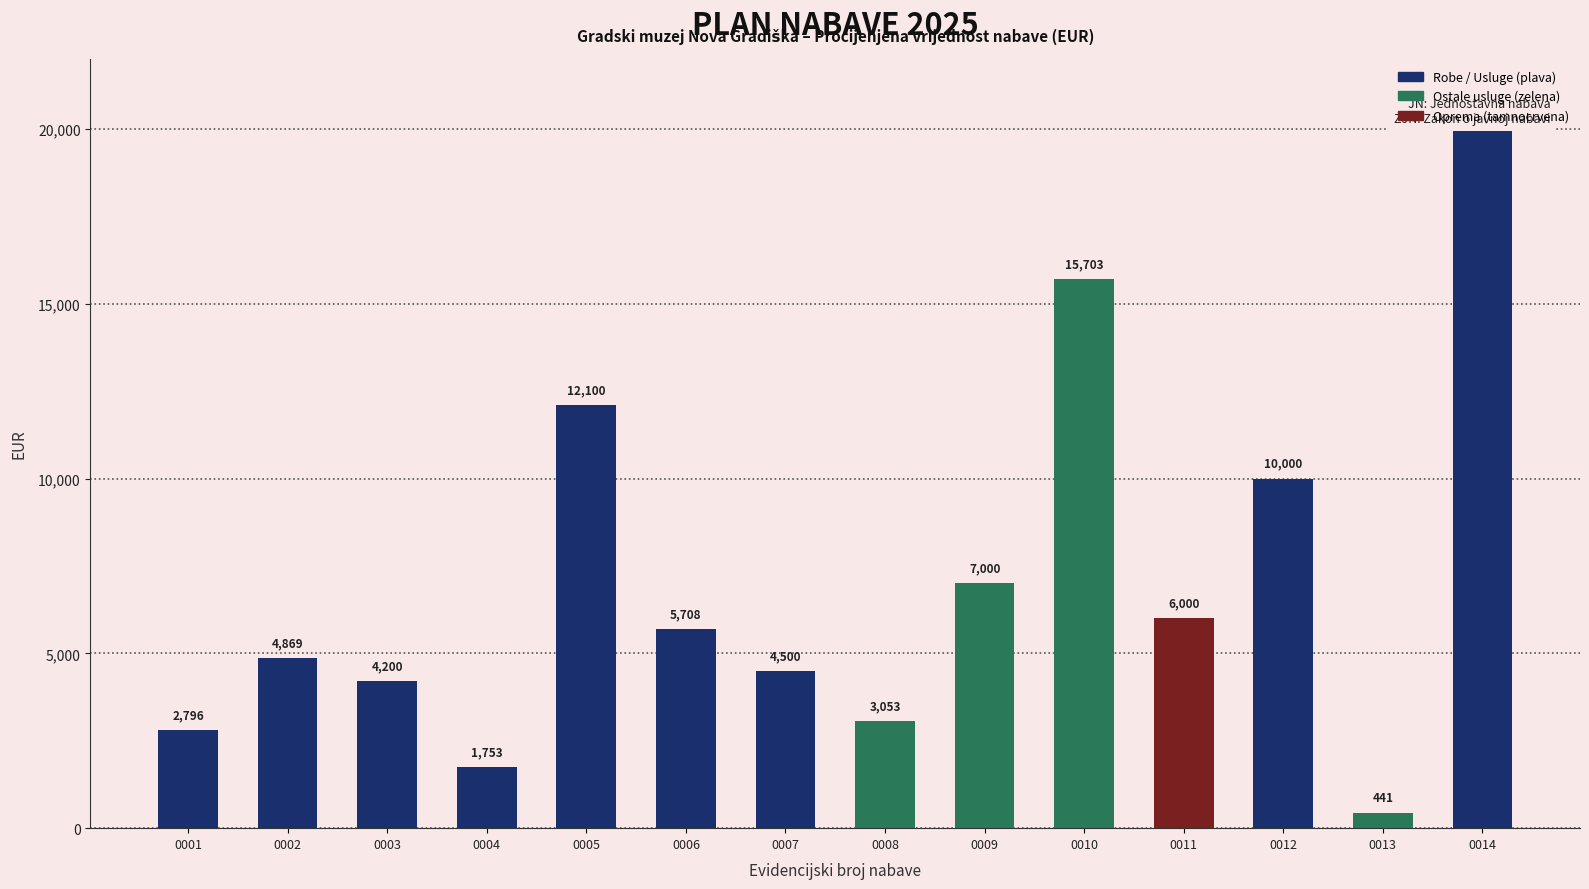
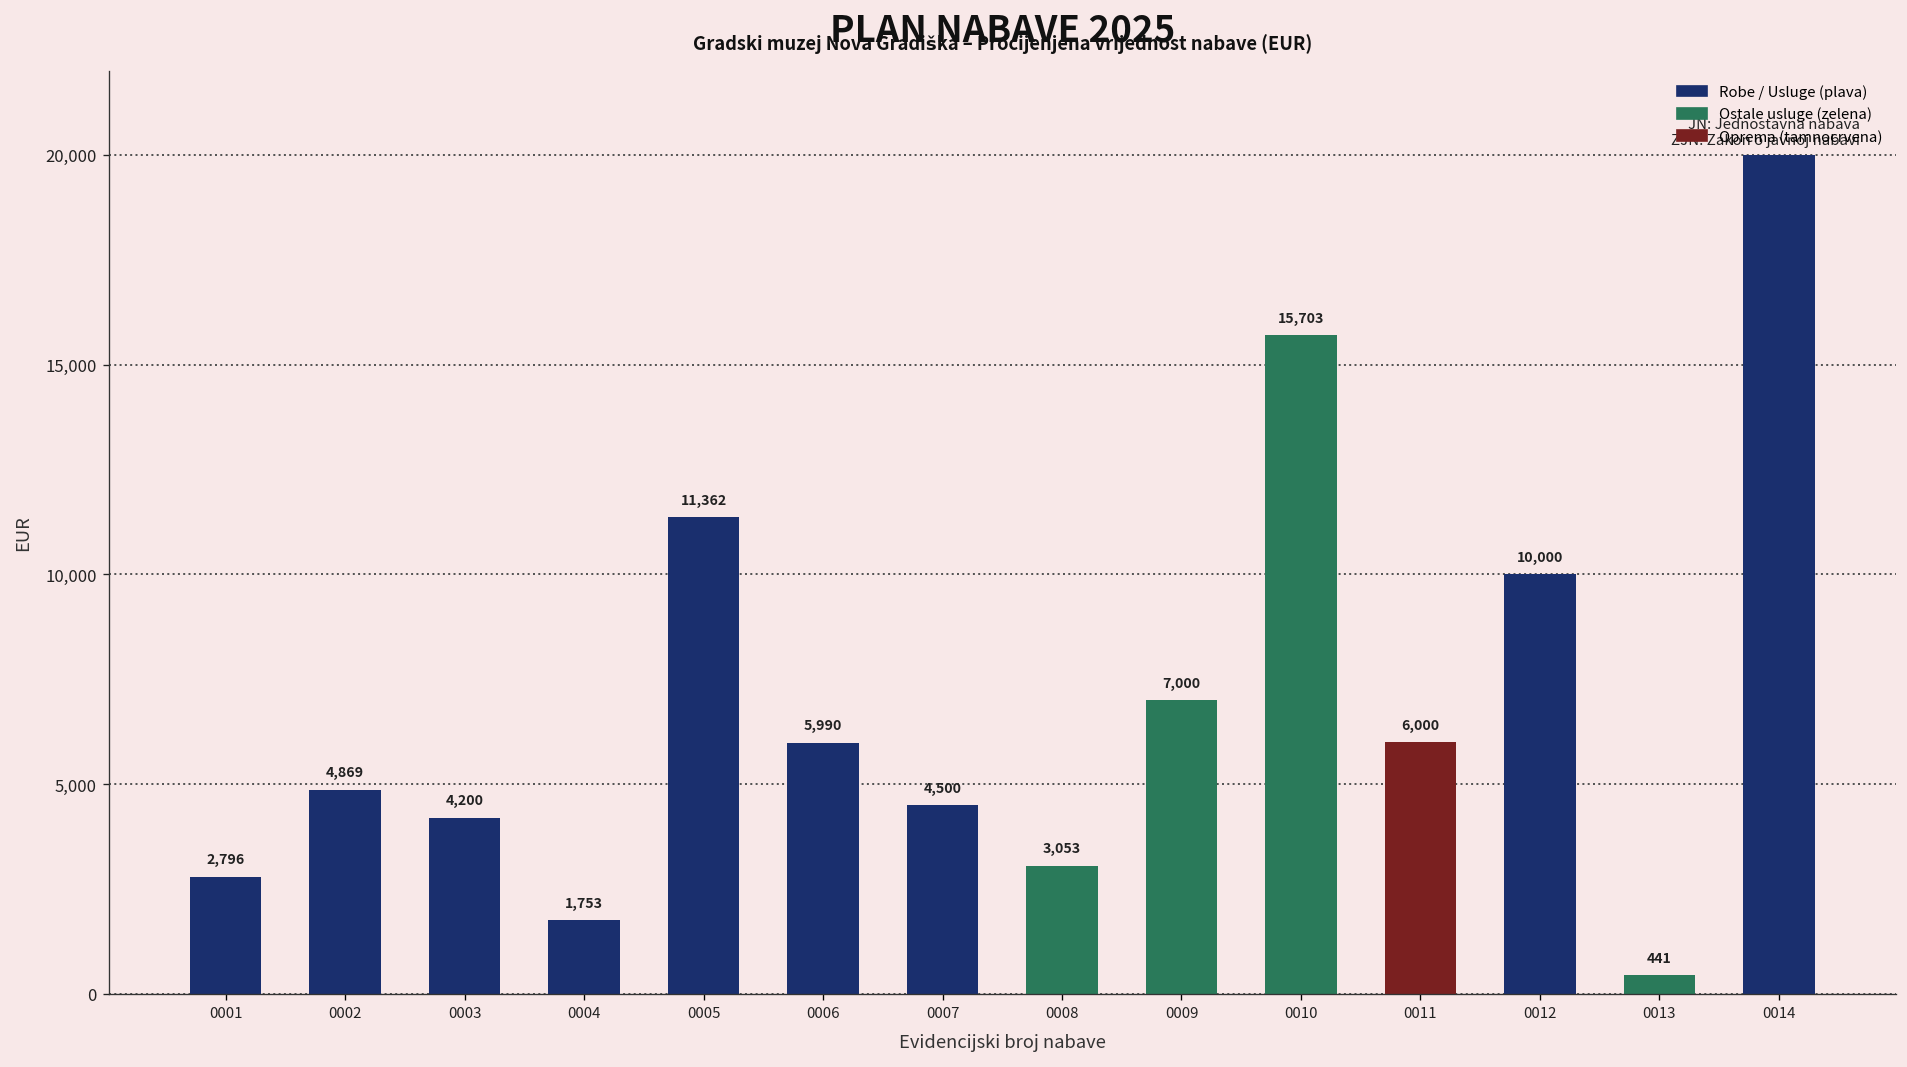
0005: 12,100 -> 11,362
0006: 5,708 -> 5,990
